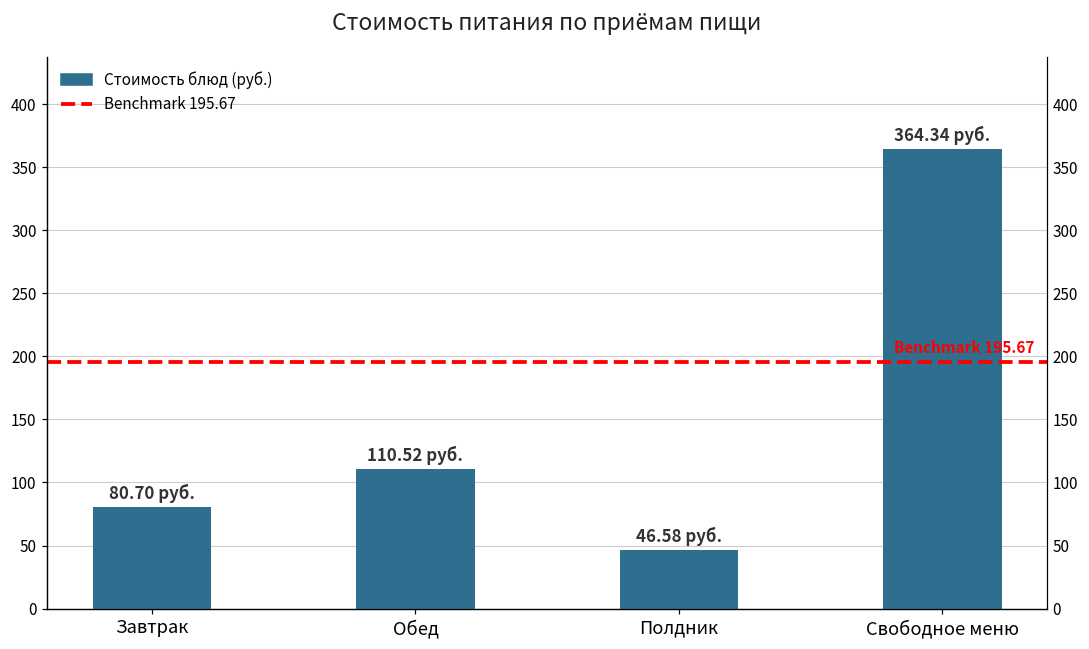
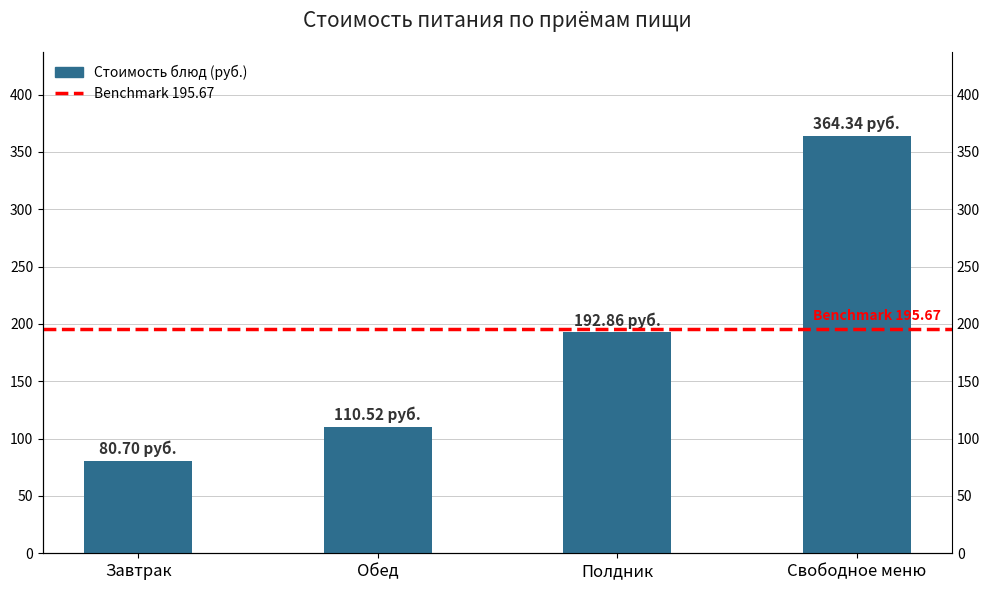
Полдник: 46.58 -> 192.86
